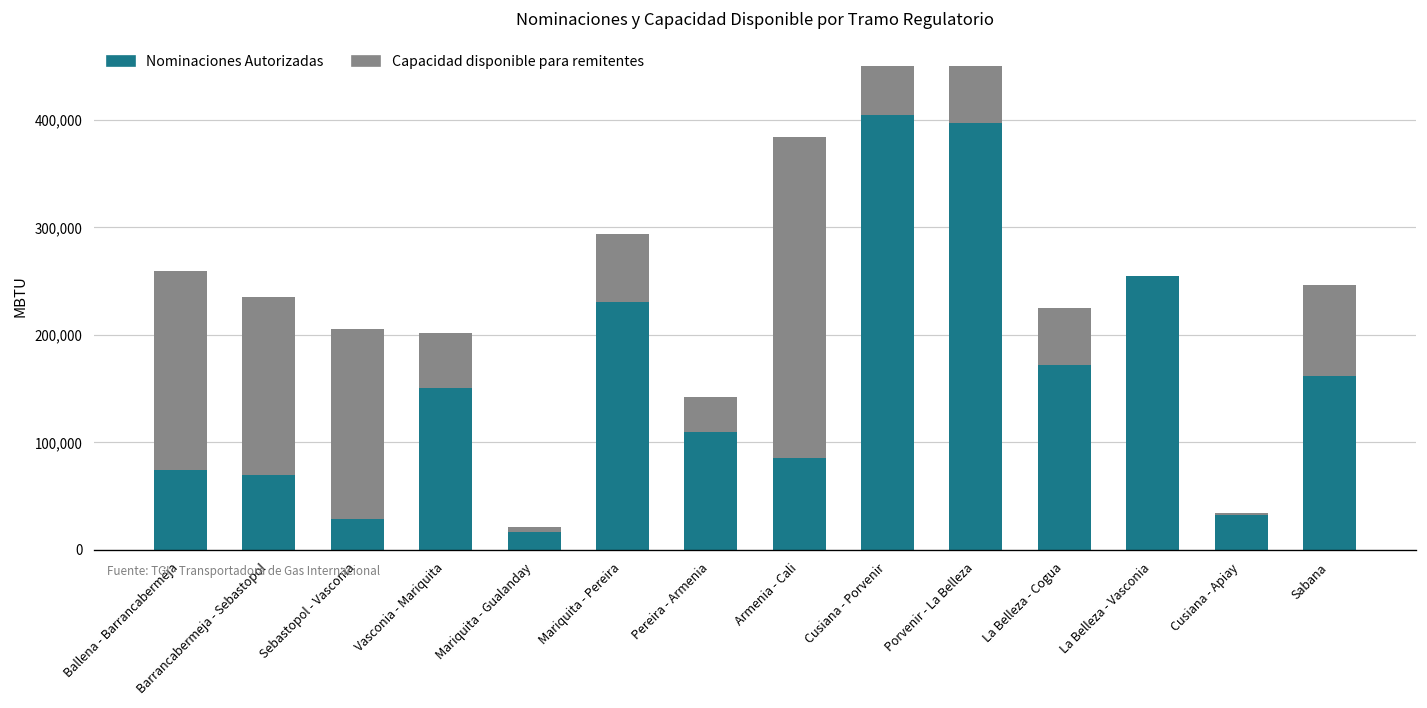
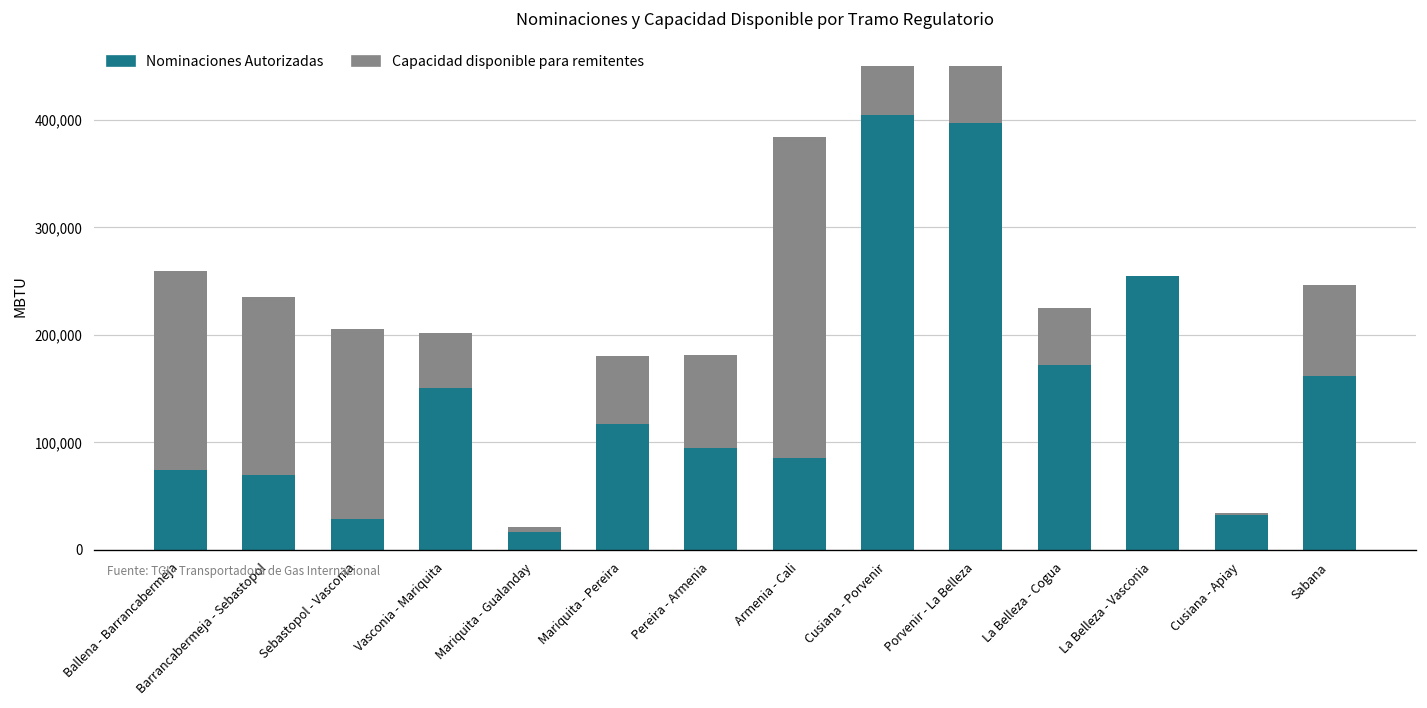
Nominaciones Autorizadas, Mariquita - Pereira: 230,000 -> 120,000
Nominaciones Autorizadas, Pereira - Armenia: 110,000 -> 90,000
Capacidad disponible para remitentes, Pereira - Armenia: 30,000 -> 90,000
